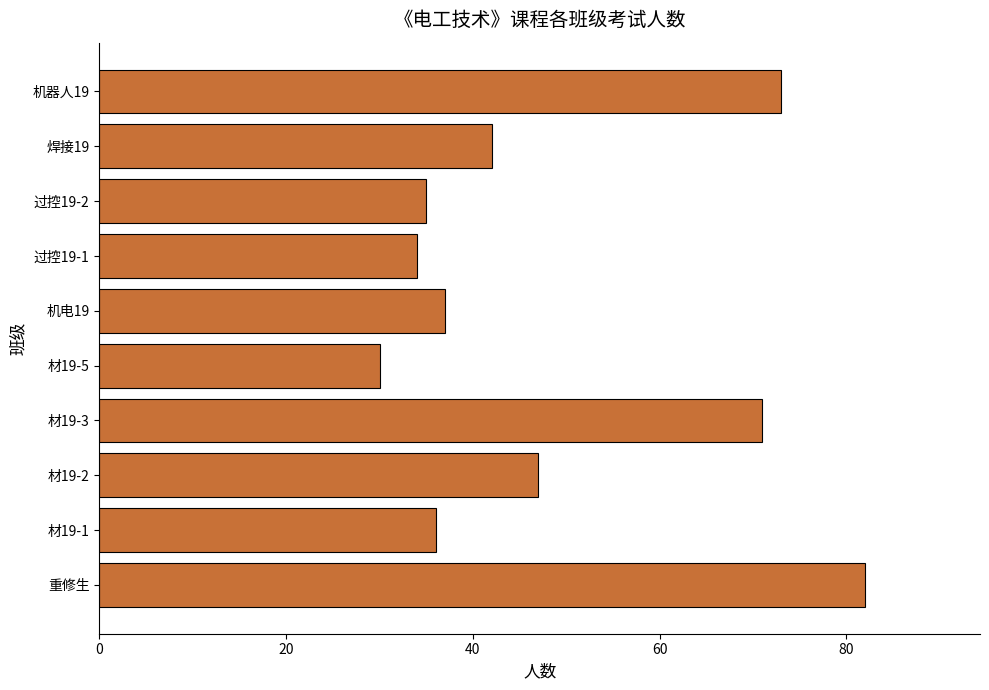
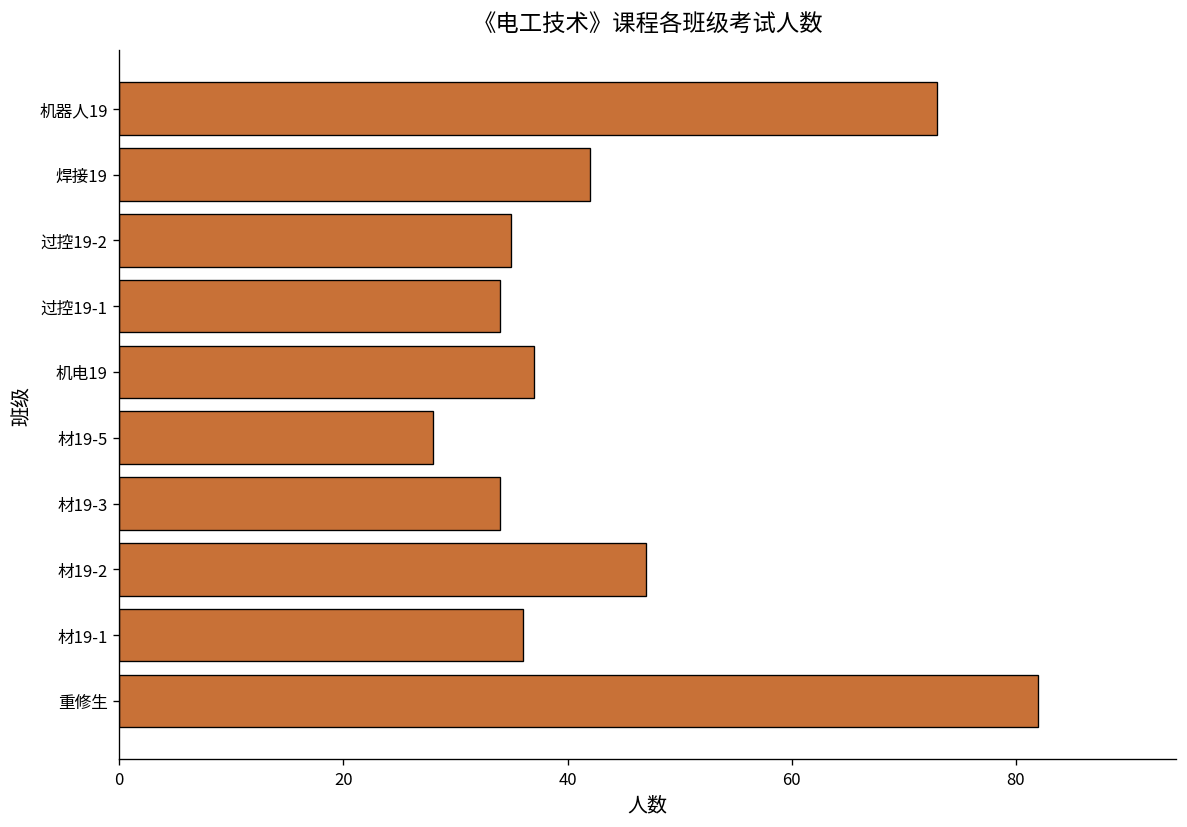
材19-5: 30 -> 28
材19-3: 71 -> 34
